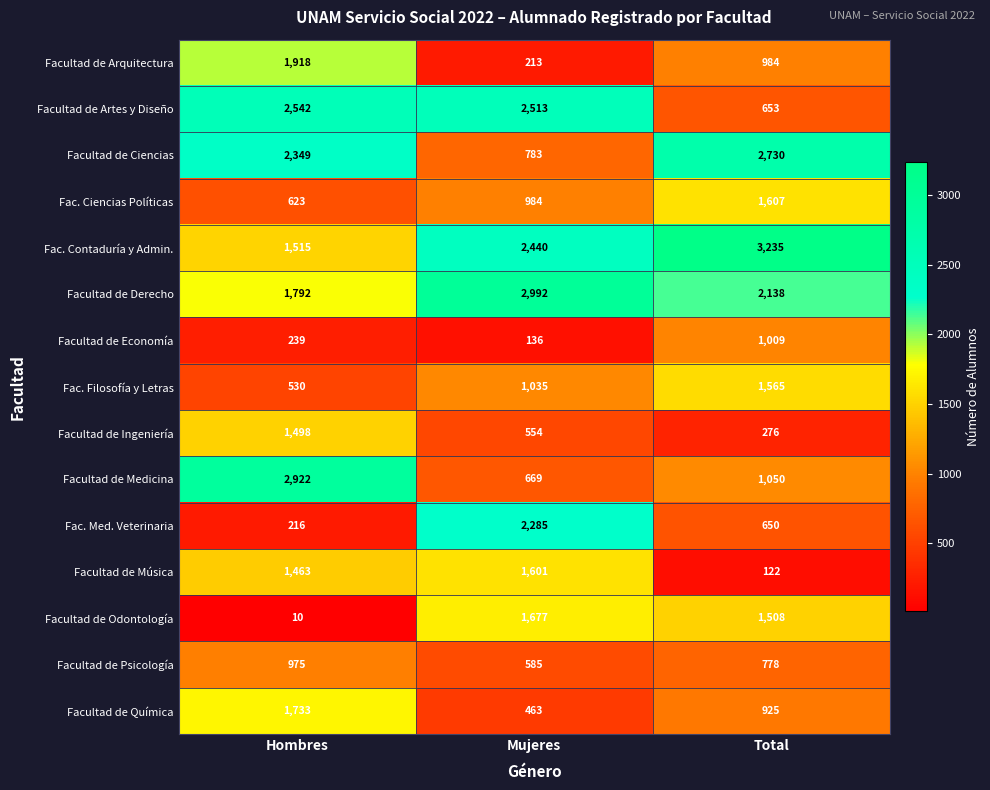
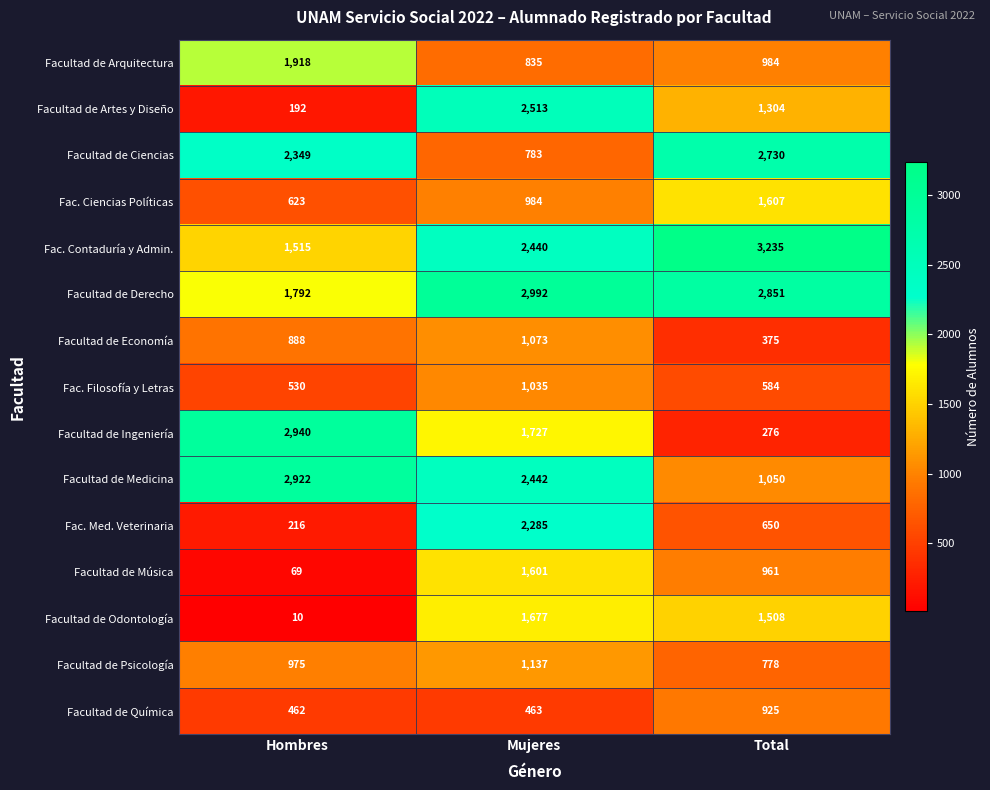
Facultad de Arquitectura, Mujeres: 213 -> 835
Facultad de Artes y Diseño, Hombres: 2,542 -> 192
Facultad de Artes y Diseño, Total: 653 -> 1,304
Facultad de Derecho, Total: 2,138 -> 2,851
Facultad de Economía, Hombres: 239 -> 888
Facultad de Economía, Mujeres: 136 -> 1,073
Facultad de Economía, Total: 1,009 -> 375
Fac. Filosofía y Letras, Total: 1,565 -> 584
Facultad de Ingeniería, Hombres: 1,498 -> 2,940
Facultad de Ingeniería, Mujeres: 554 -> 1,727
Facultad de Medicina, Mujeres: 669 -> 2,442
Facultad de Música, Hombres: 1,463 -> 69
Facultad de Música, Total: 122 -> 961
Facultad de Psicología, Mujeres: 585 -> 1,137
Facultad de Química, Hombres: 1,733 -> 462
